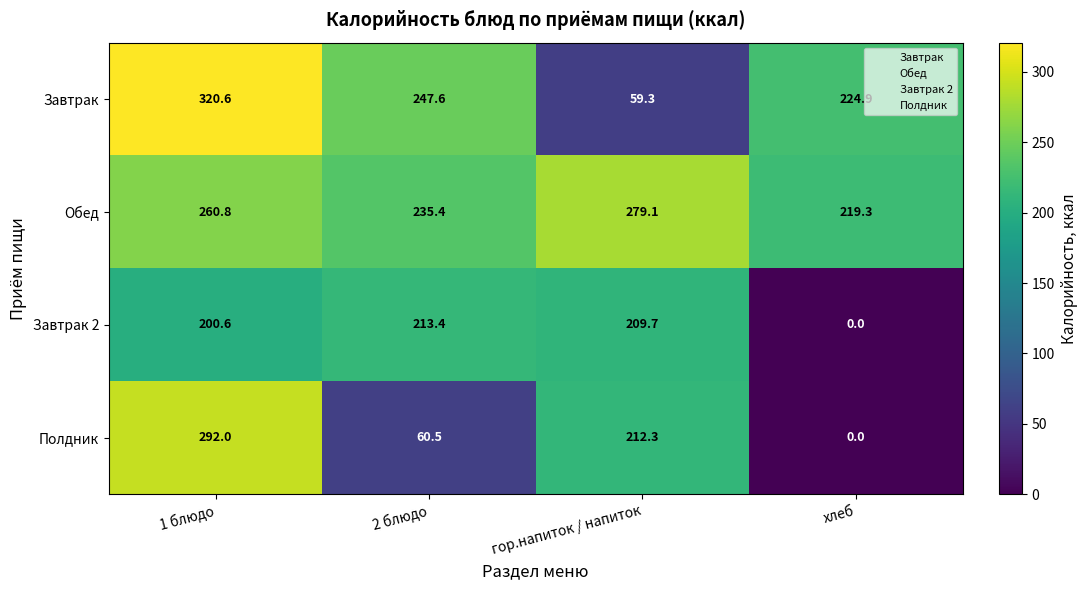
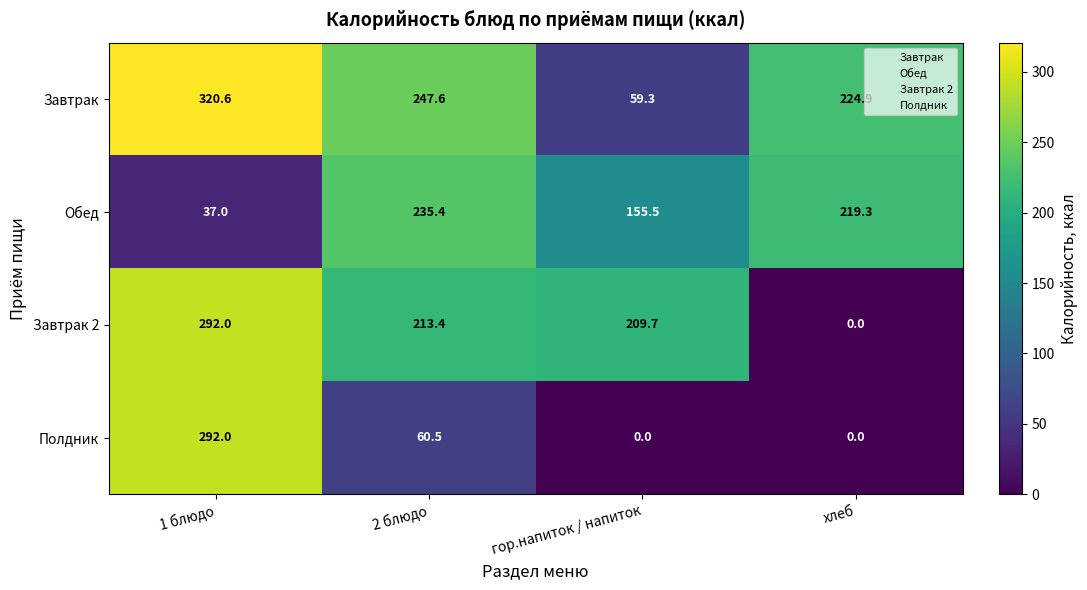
Обед, 1 блюдо: 260.8 -> 37.0
Обед, гор.напиток / напиток: 279.1 -> 155.5
Завтрак 2, 1 блюдо: 200.6 -> 292.0
Полдник, гор.напиток / напиток: 212.3 -> 0.0
